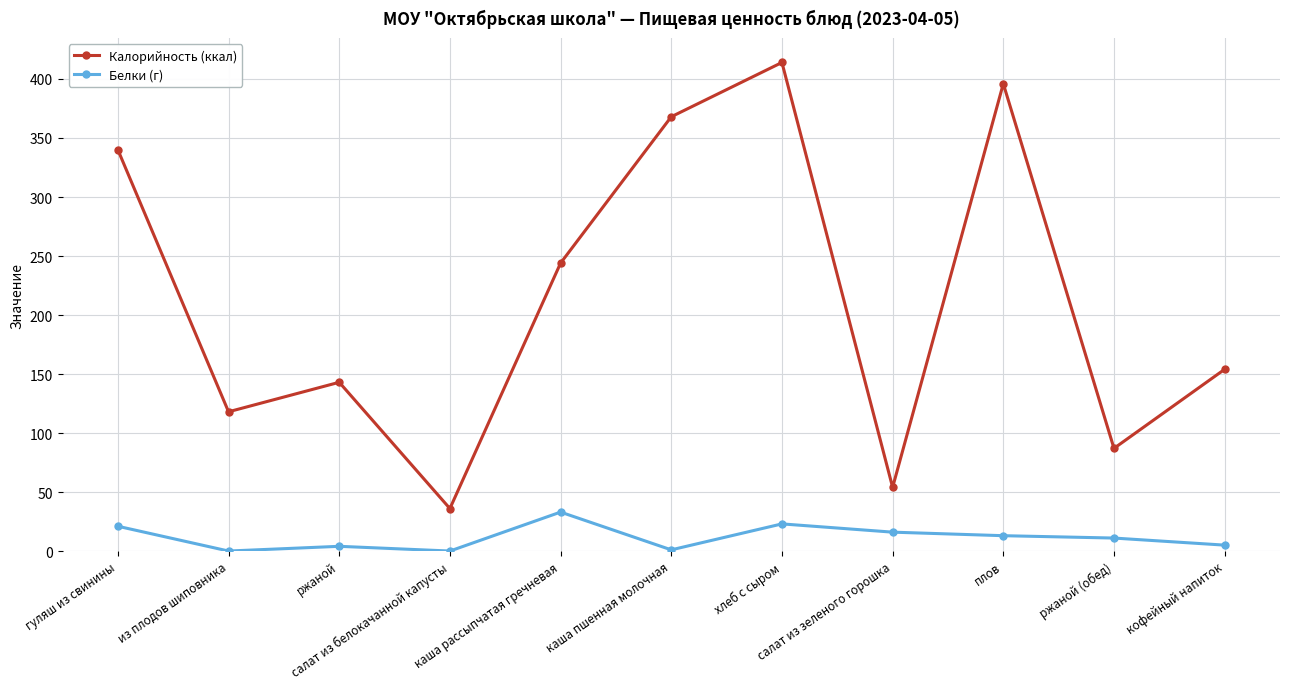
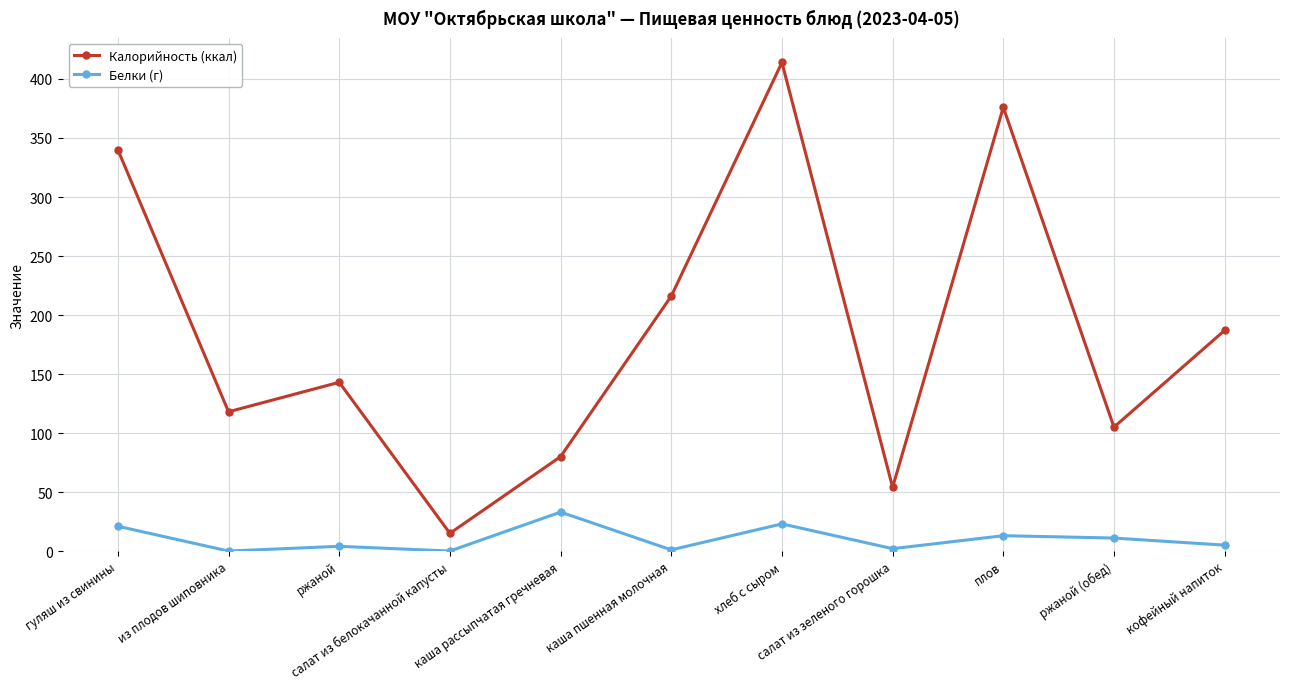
Калорийность (ккал), салат из белокачанной капусты: 36 -> 15
Калорийность (ккал), каша рассыпчатая гречневая: 244 -> 80
Калорийность (ккал), каша пшенная молочная: 368 -> 216
Белки (г), салат из зеленого горошка: 16 -> 2
Калорийность (ккал), плов: 396 -> 376
Калорийность (ккал), ржаной (обед): 87 -> 105
Калорийность (ккал), кофейный напиток: 154 -> 187
